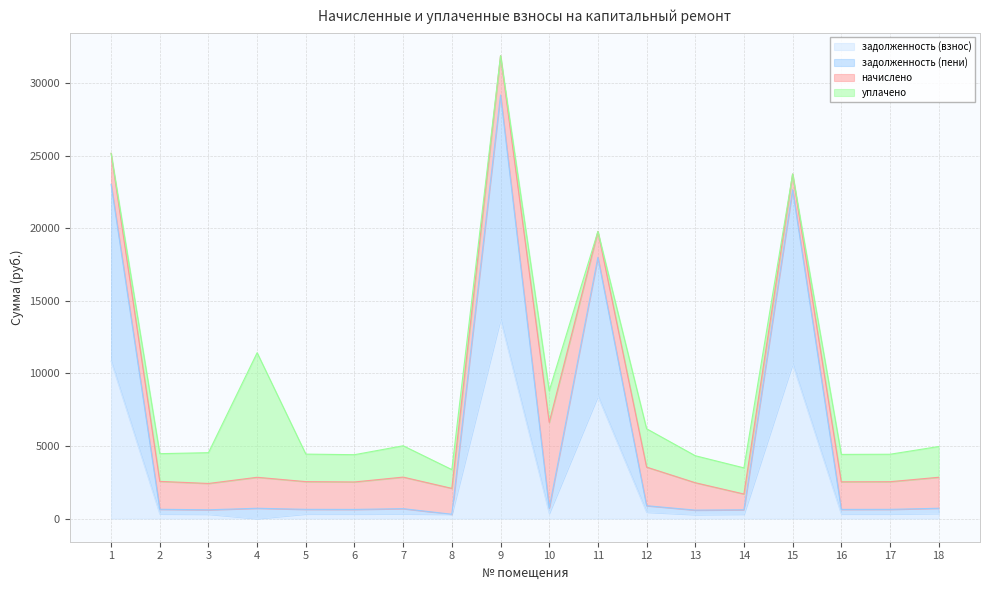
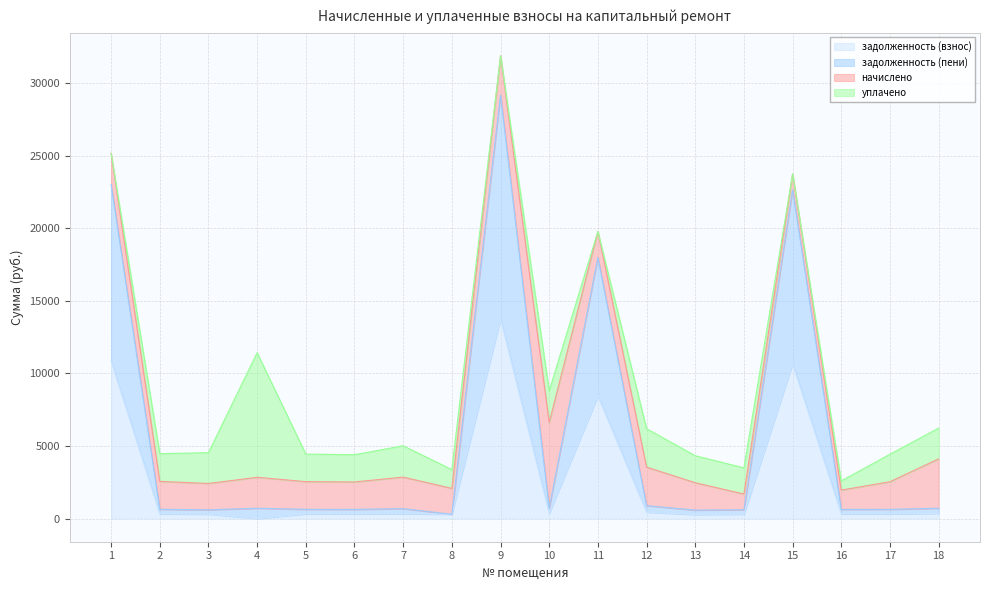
начислено, 16: 1900 -> 1300
уплачено, 16: 1900 -> 600
начислено, 18: 2100 -> 3400
